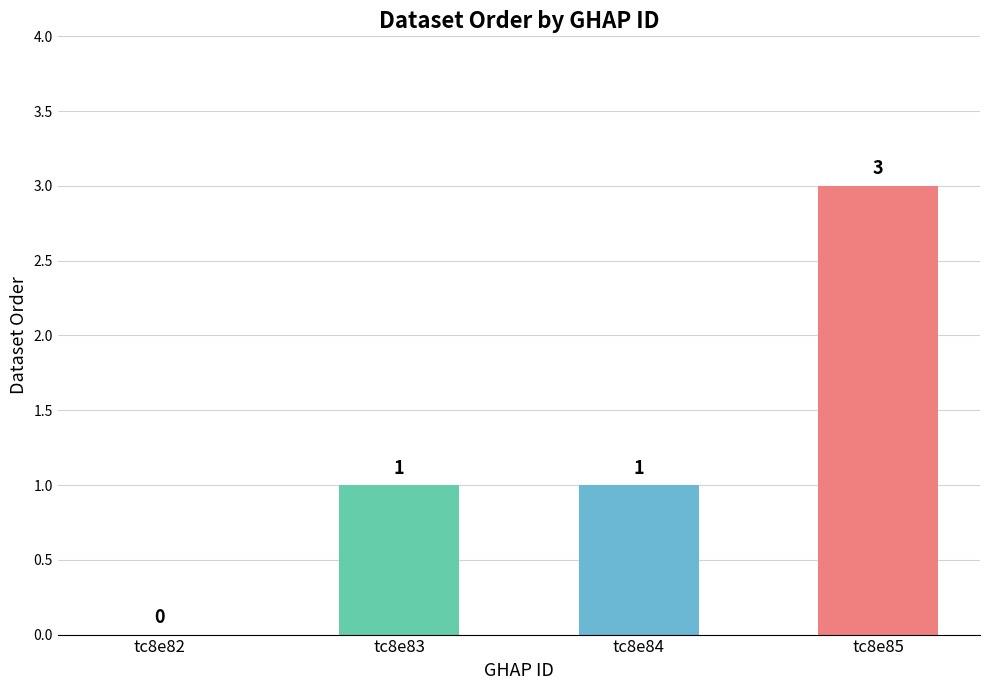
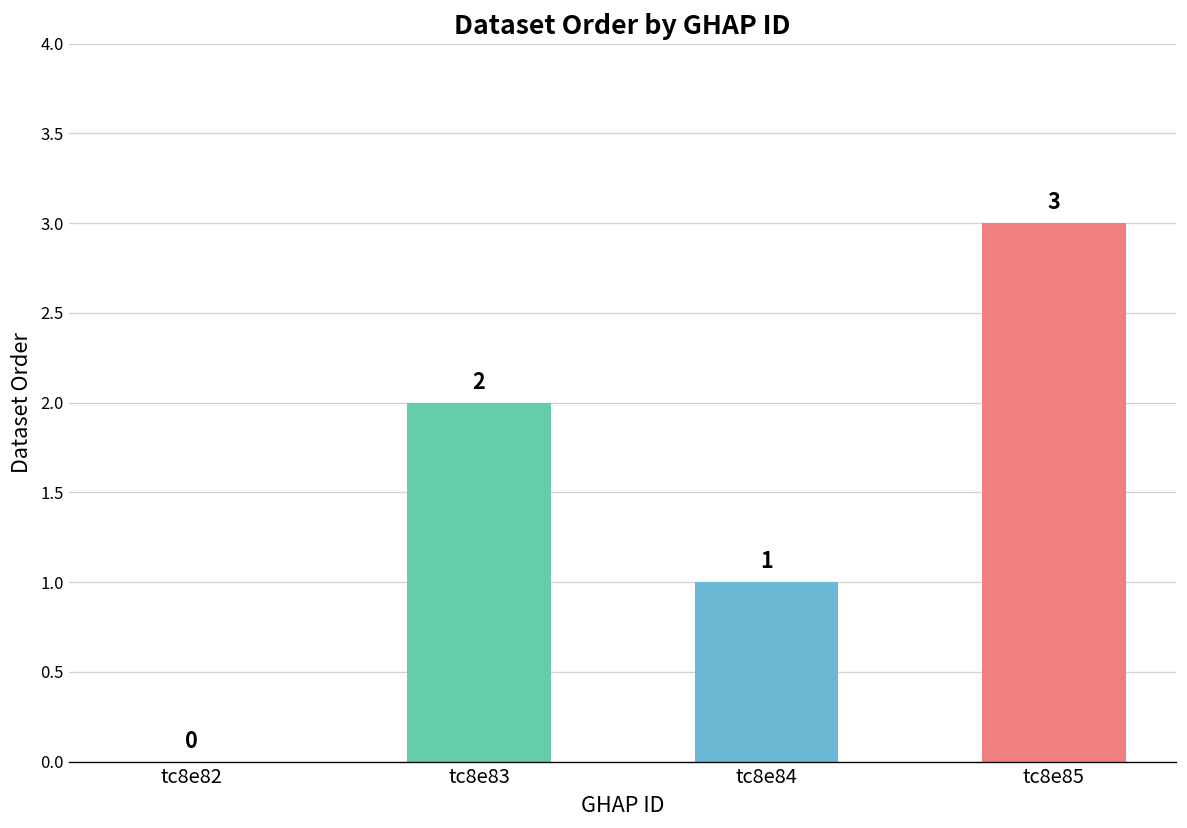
tc8e83: 1 -> 2
